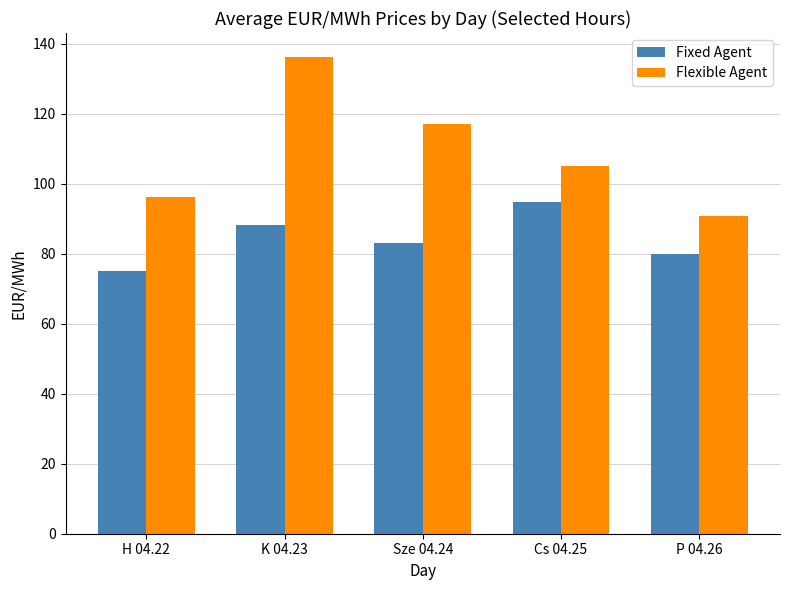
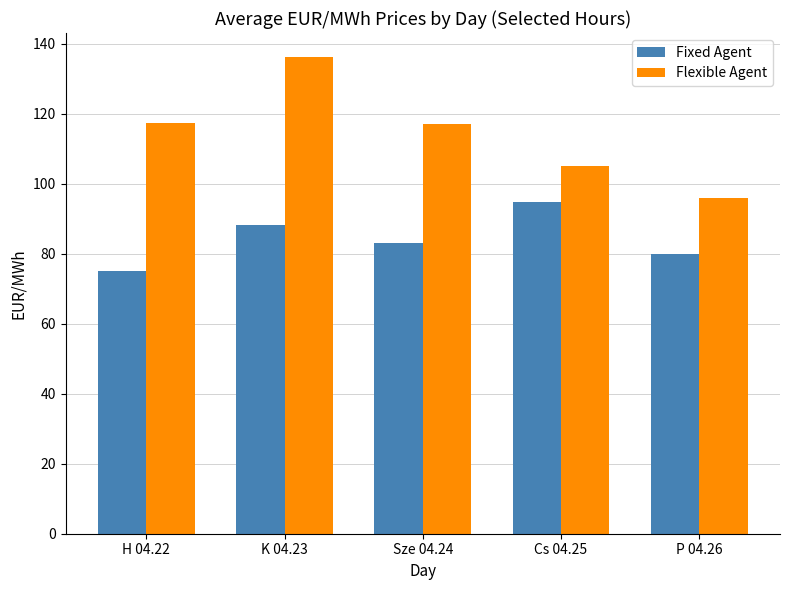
Flexible Agent, H 04.22: 96 -> 117
Flexible Agent, P 04.26: 91 -> 96
